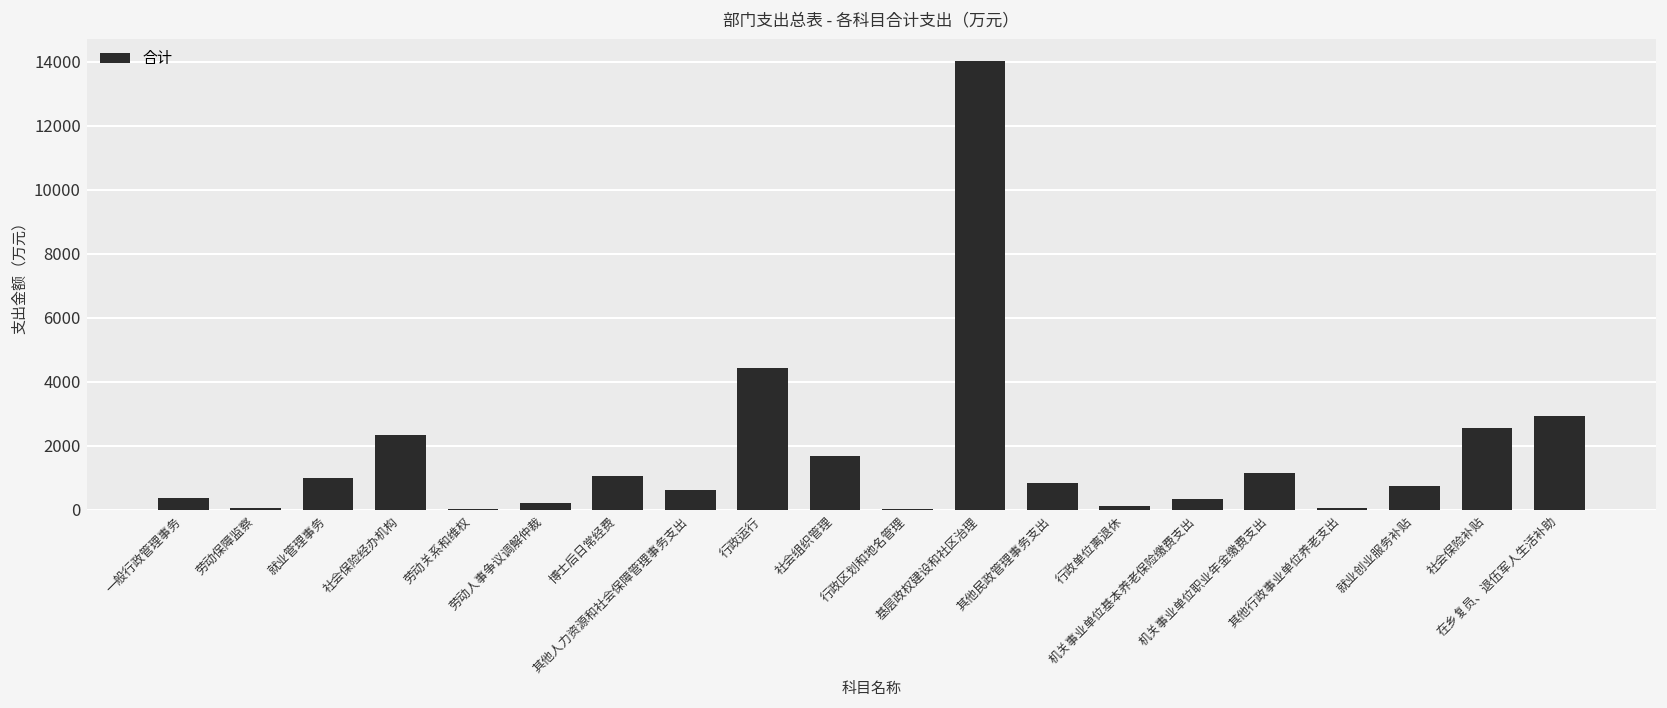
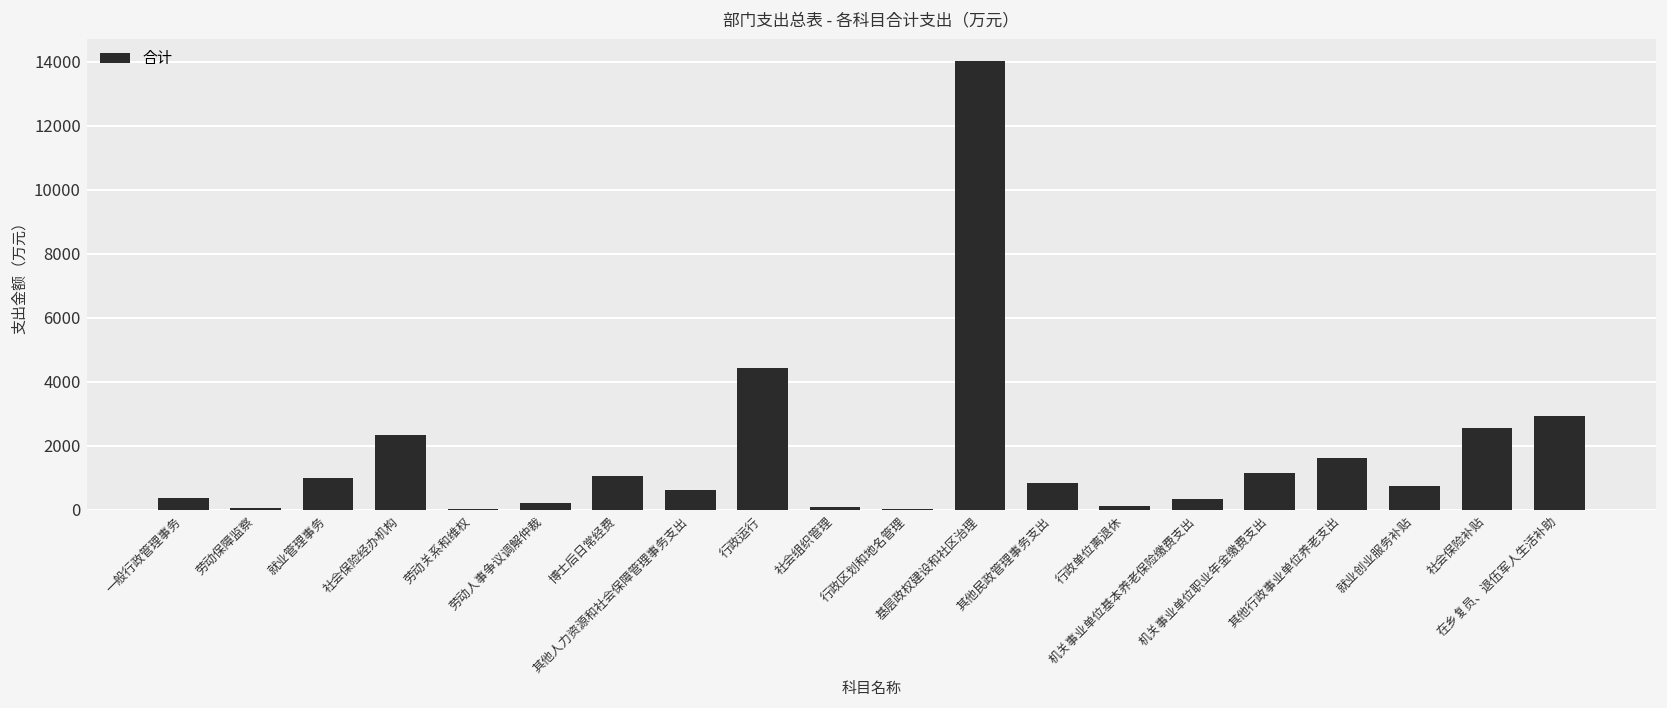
社会组织管理: 1700 -> 100
其他行政事业单位养老支出: 100 -> 1600
